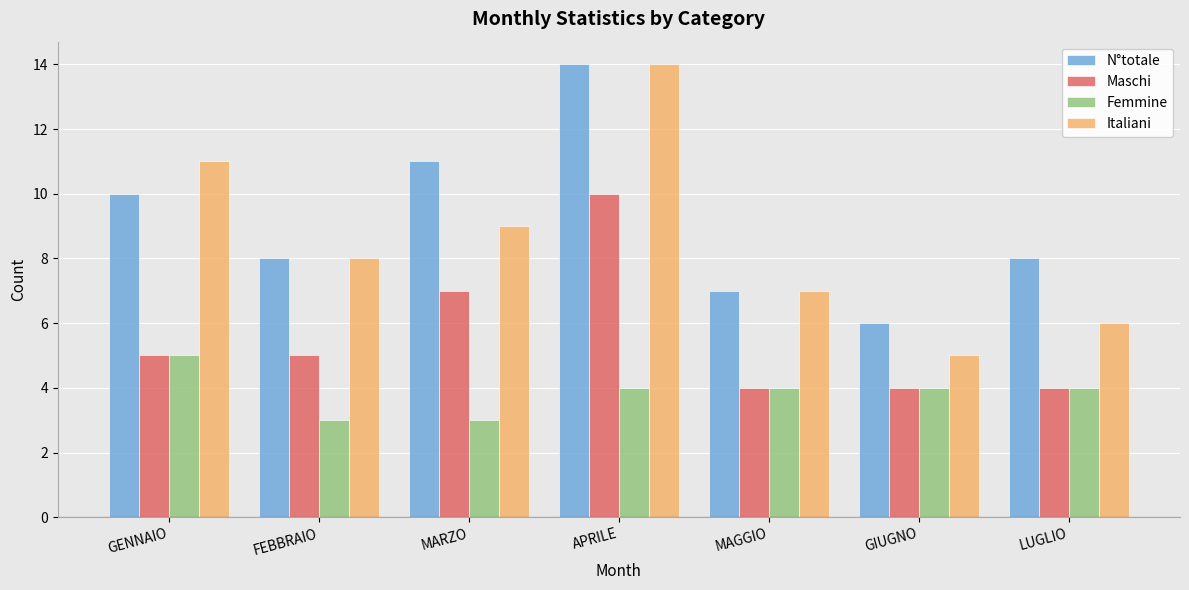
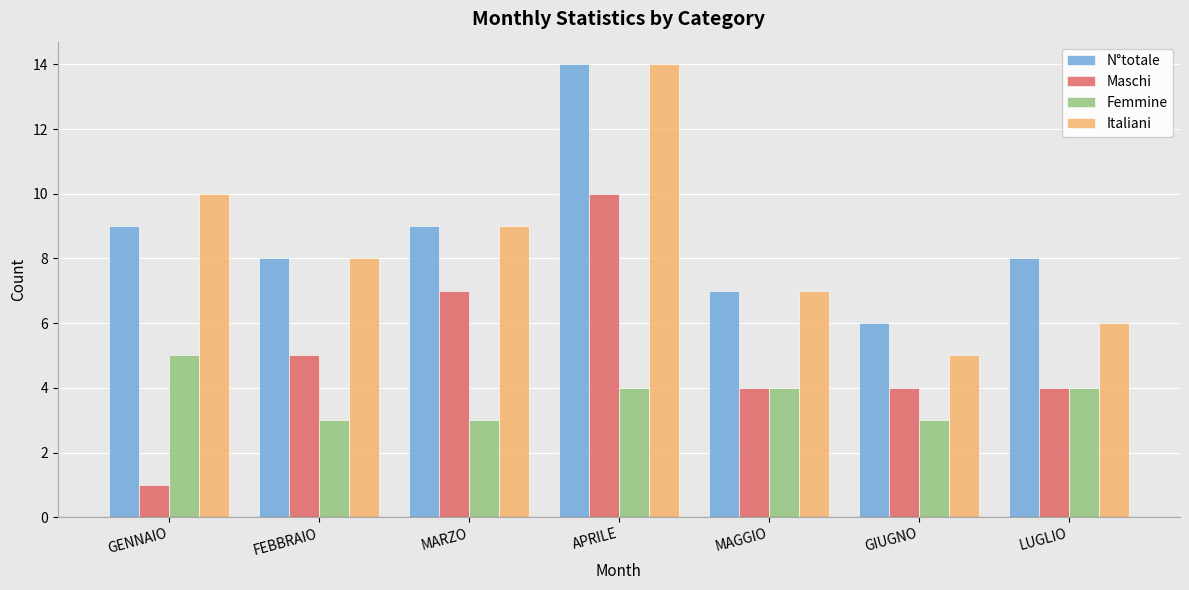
N°totale, GENNAIO: 10 -> 9
Maschi, GENNAIO: 5 -> 1
Italiani, GENNAIO: 11 -> 10
N°totale, MARZO: 11 -> 9
Femmine, GIUGNO: 4 -> 3
